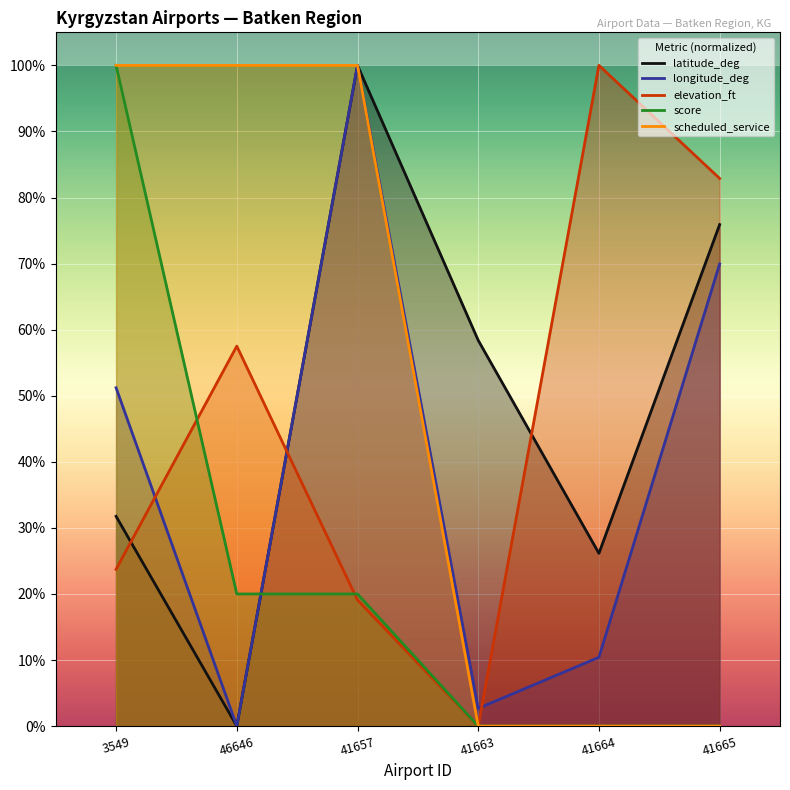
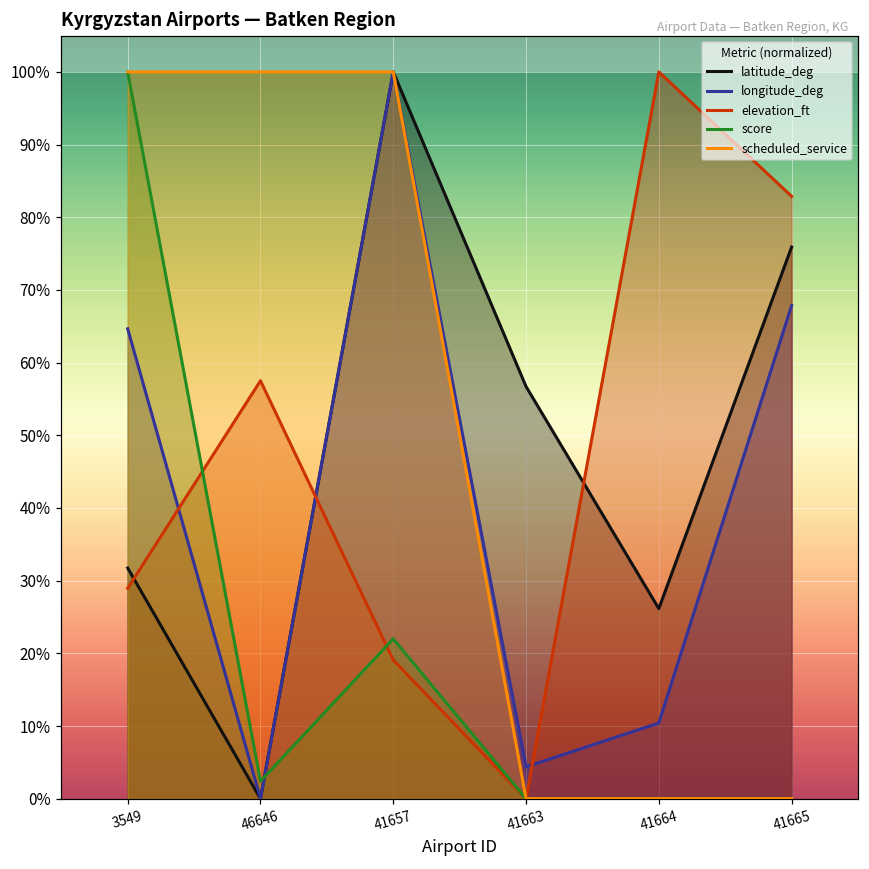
longitude_deg, 3549: 51% -> 65%
elevation_ft, 3549: 24% -> 29%
score, 46646: 20% -> 2%
score, 41657: 20% -> 22%
latitude_deg, 41663: 58% -> 57%
longitude_deg, 41663: 3% -> 4%
longitude_deg, 41665: 70% -> 68%
